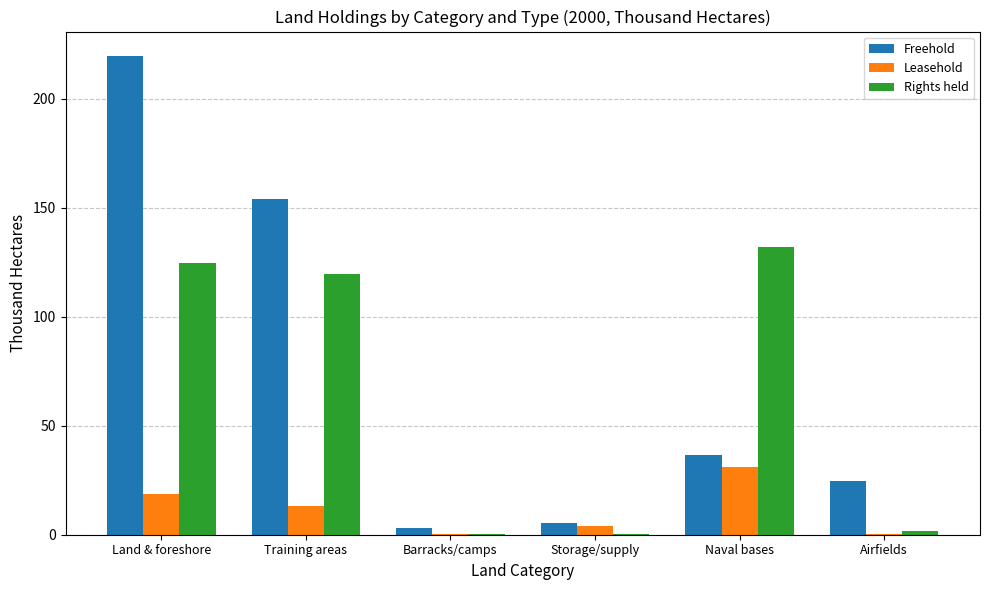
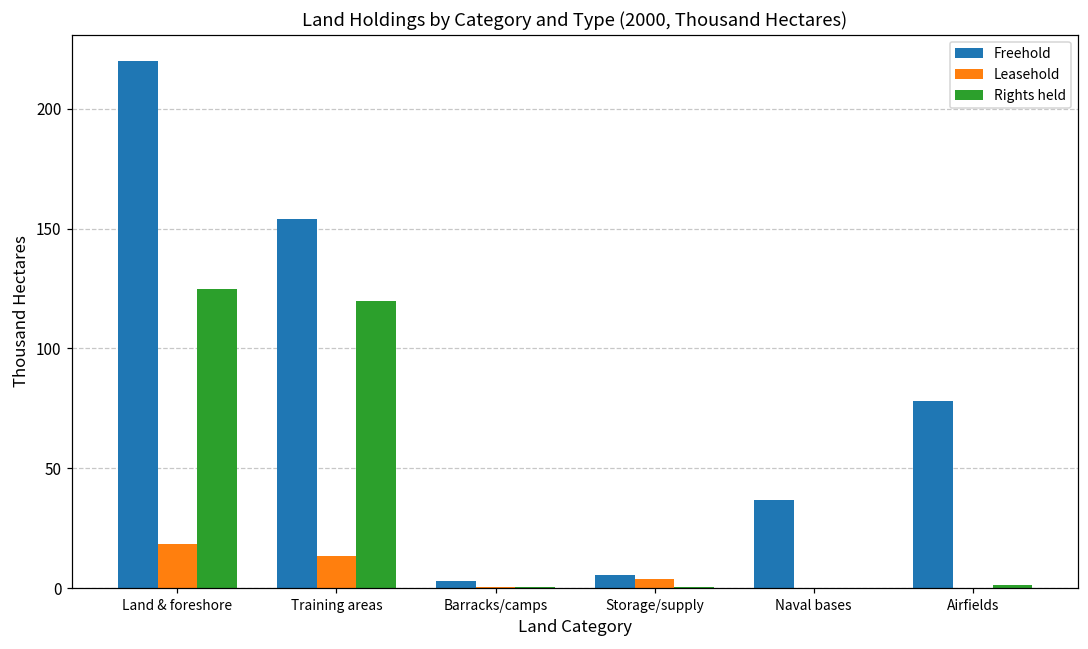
Leasehold, Naval bases: 31 -> 0
Rights held, Naval bases: 132 -> 0
Freehold, Airfields: 25 -> 78
